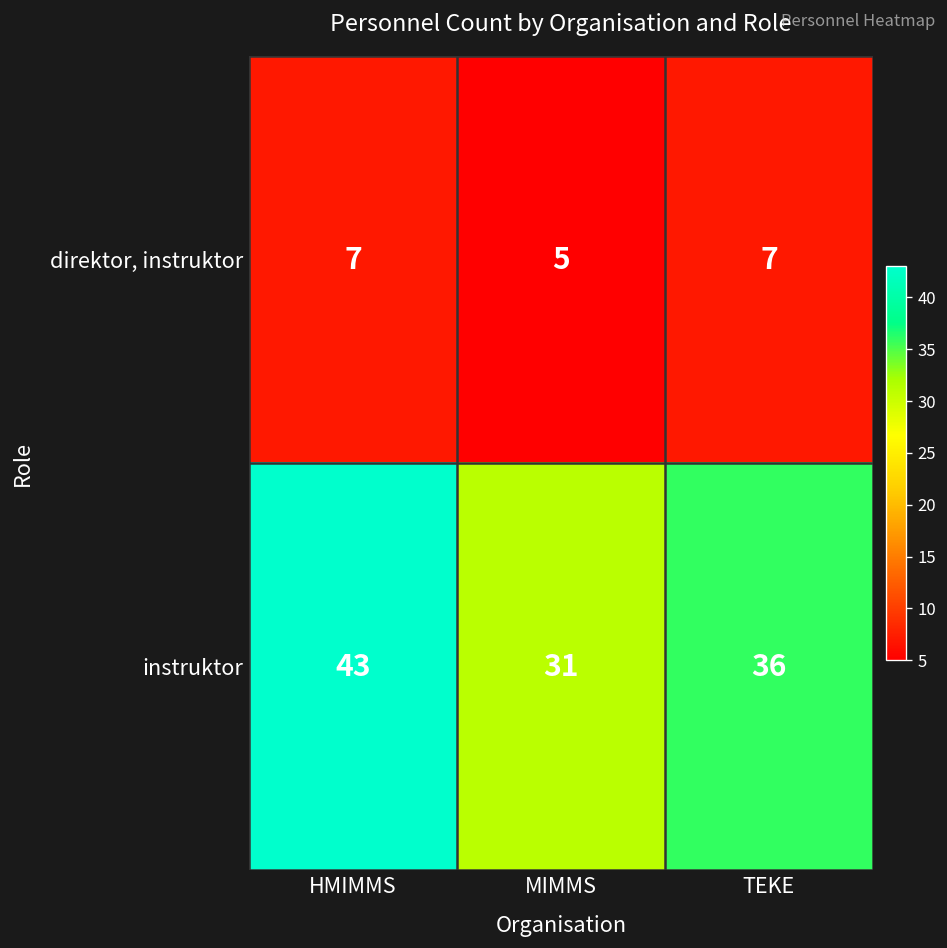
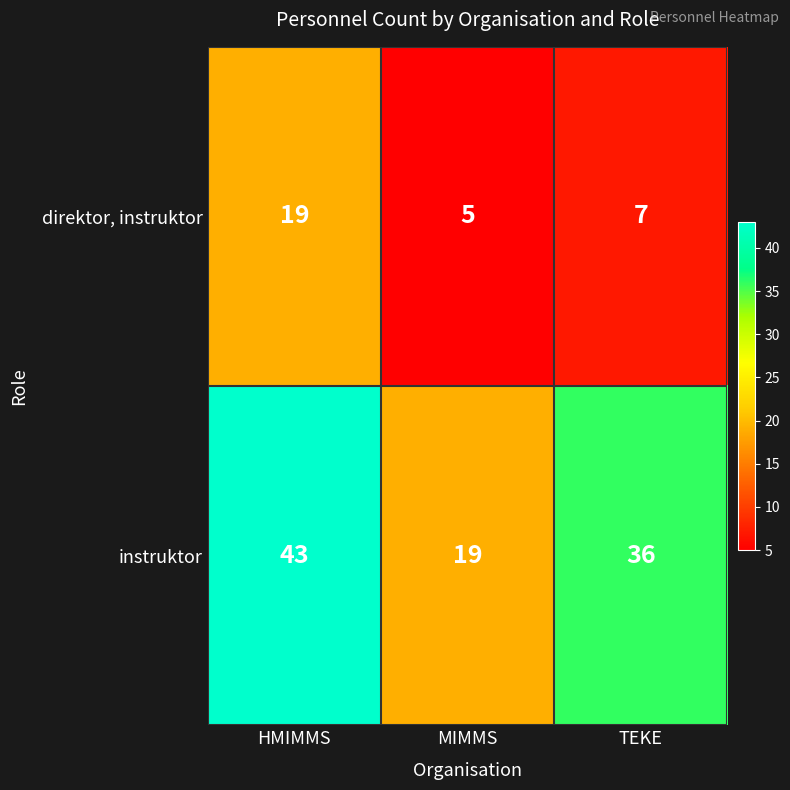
direktor, instruktor, HMIMMS: 7 -> 19
instruktor, MIMMS: 31 -> 19
